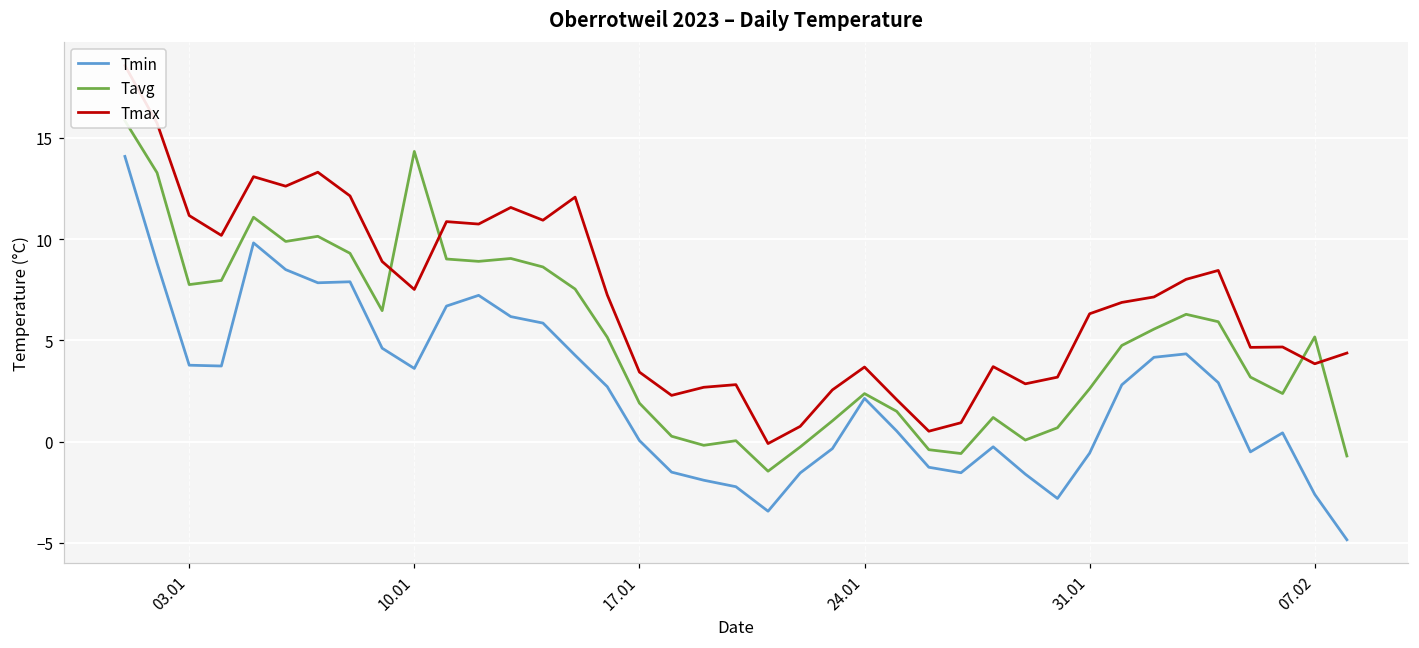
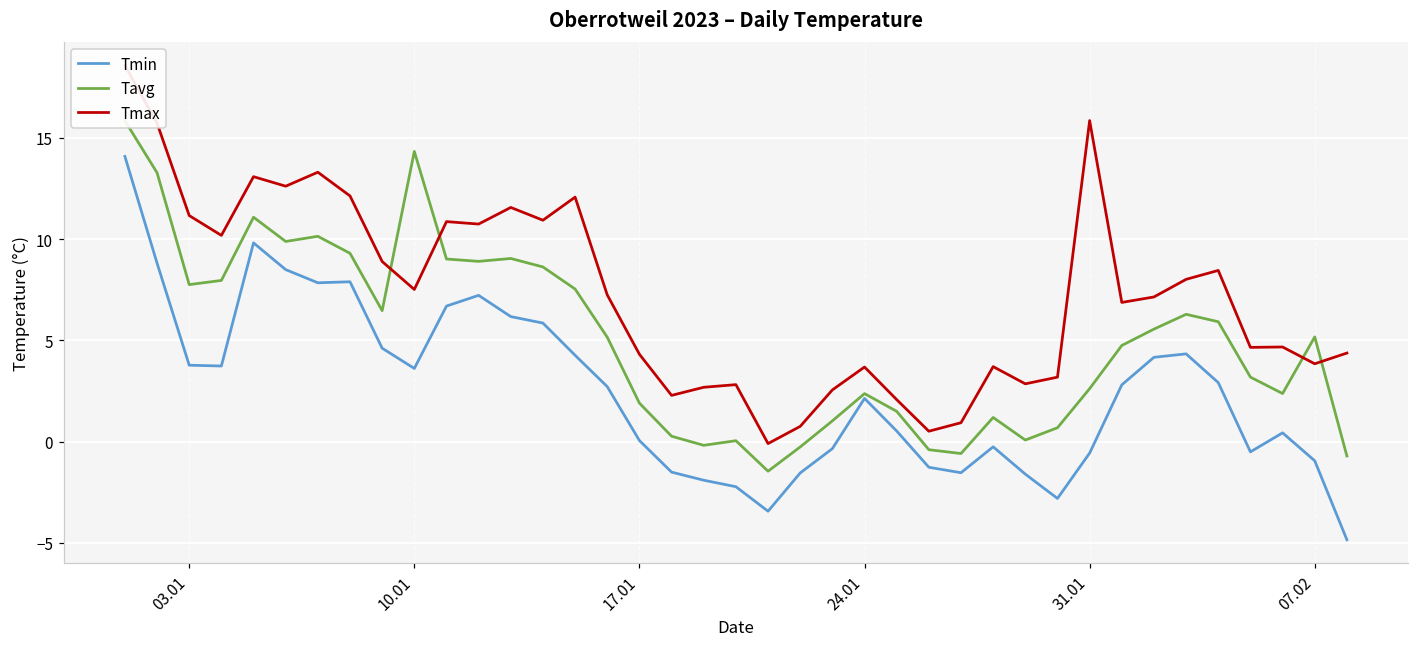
Tmax, 17.01: 3.4 -> 4.3
Tmax, 31.01: 6.3 -> 15.9
Tmin, 07.02: -2.6 -> -1.0
